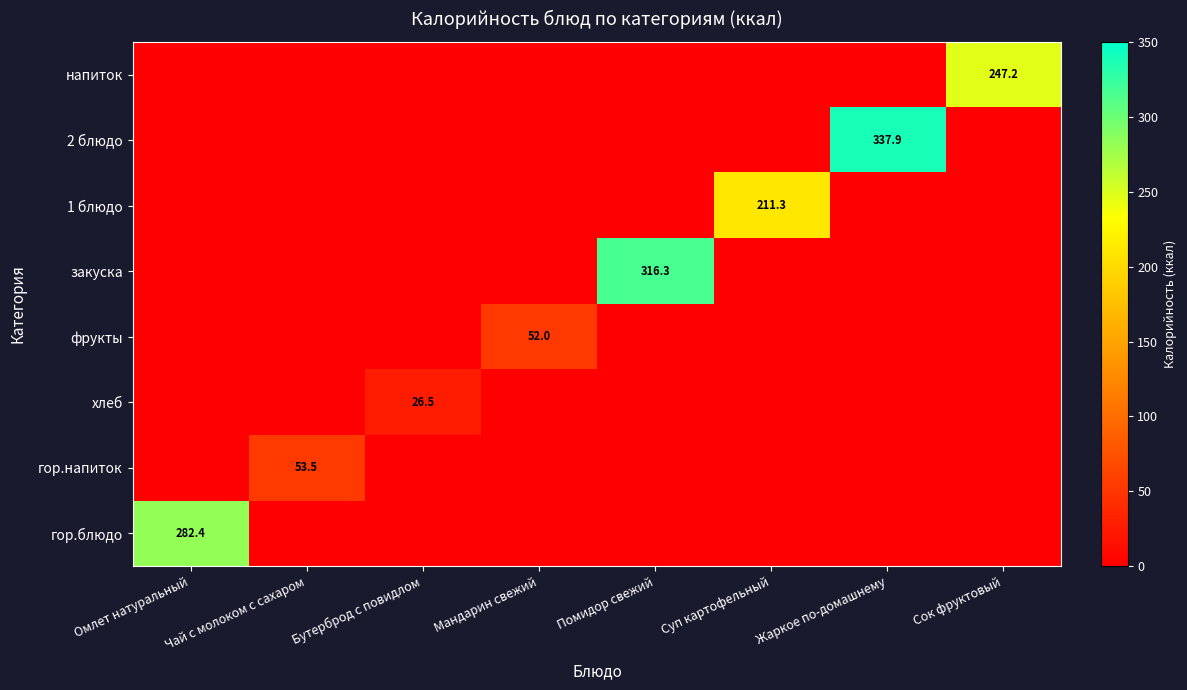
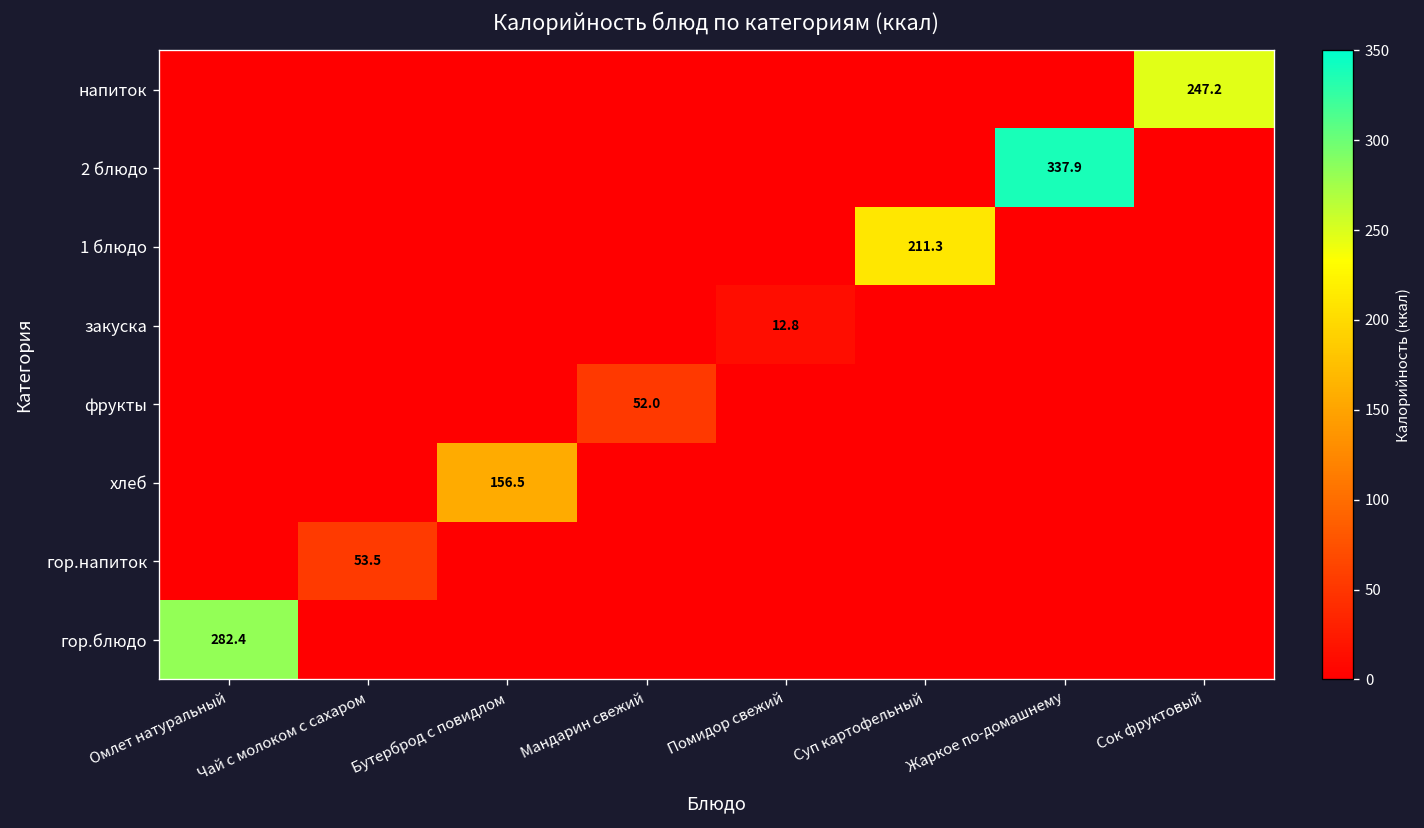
закуска, Помидор свежий: 316.3 -> 12.8
хлеб, Бутерброд с повидлом: 26.5 -> 156.5
